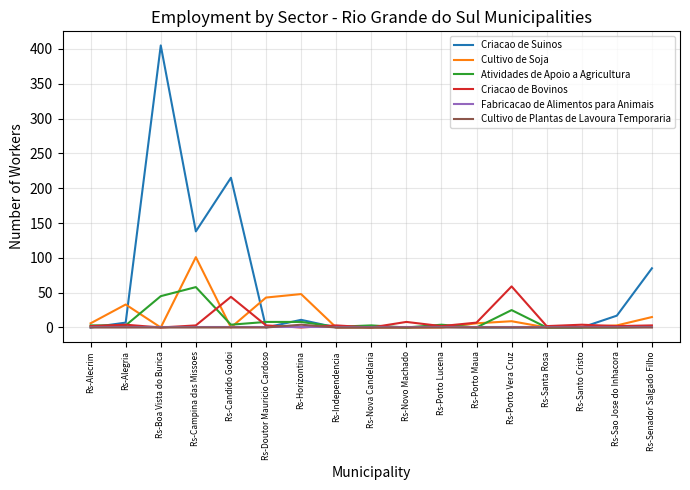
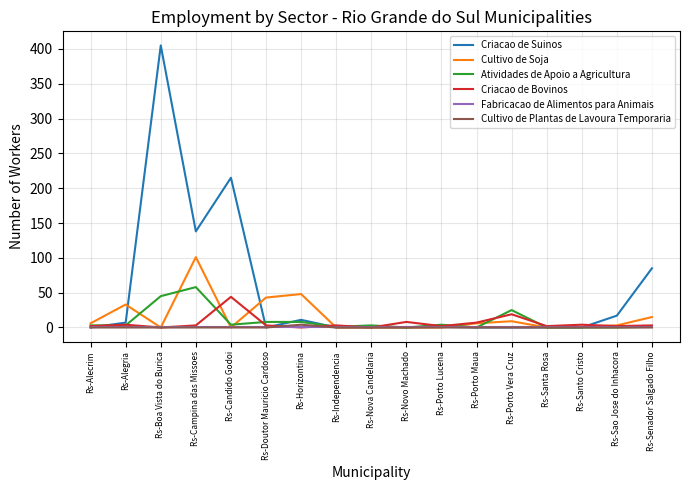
Criacao de Bovinos, Rs-Porto Vera Cruz: 60 -> 20
